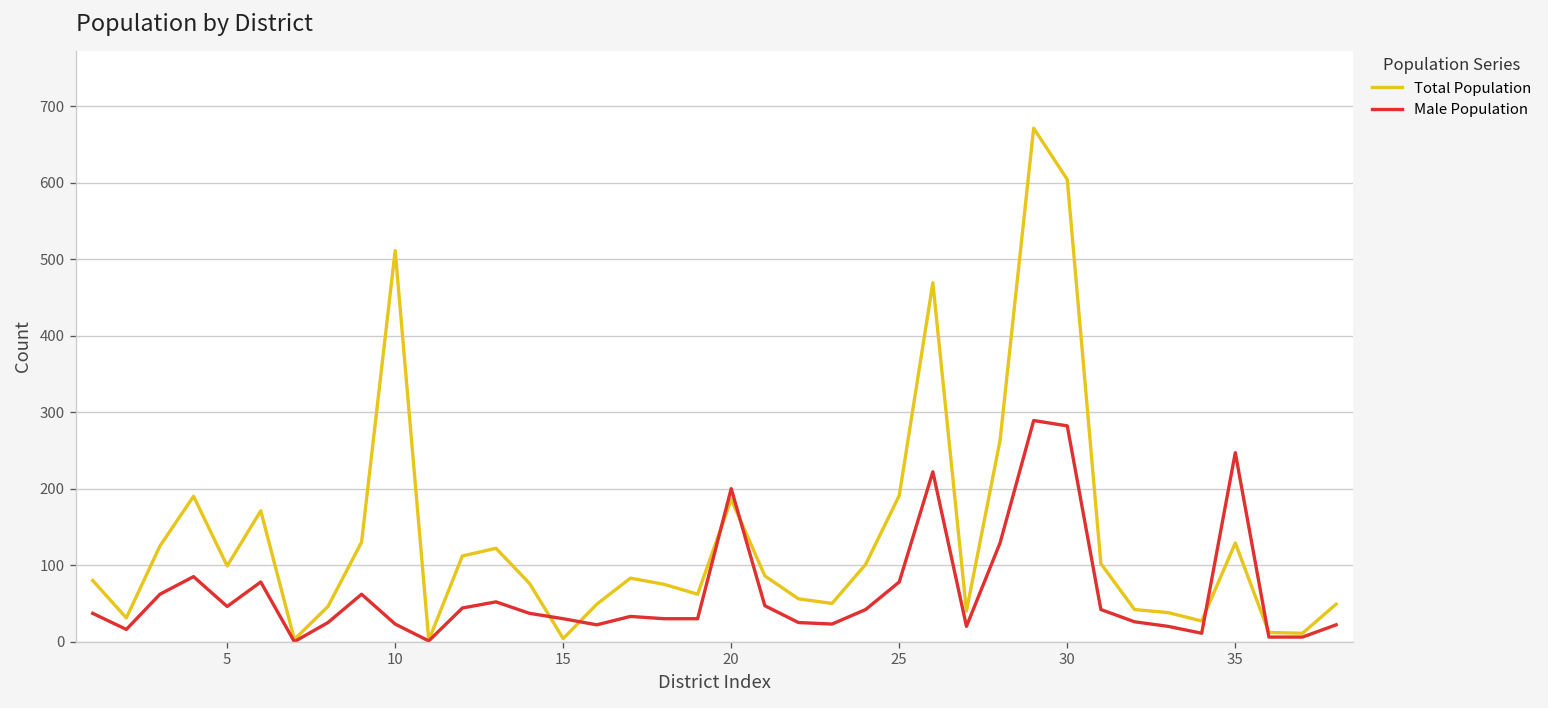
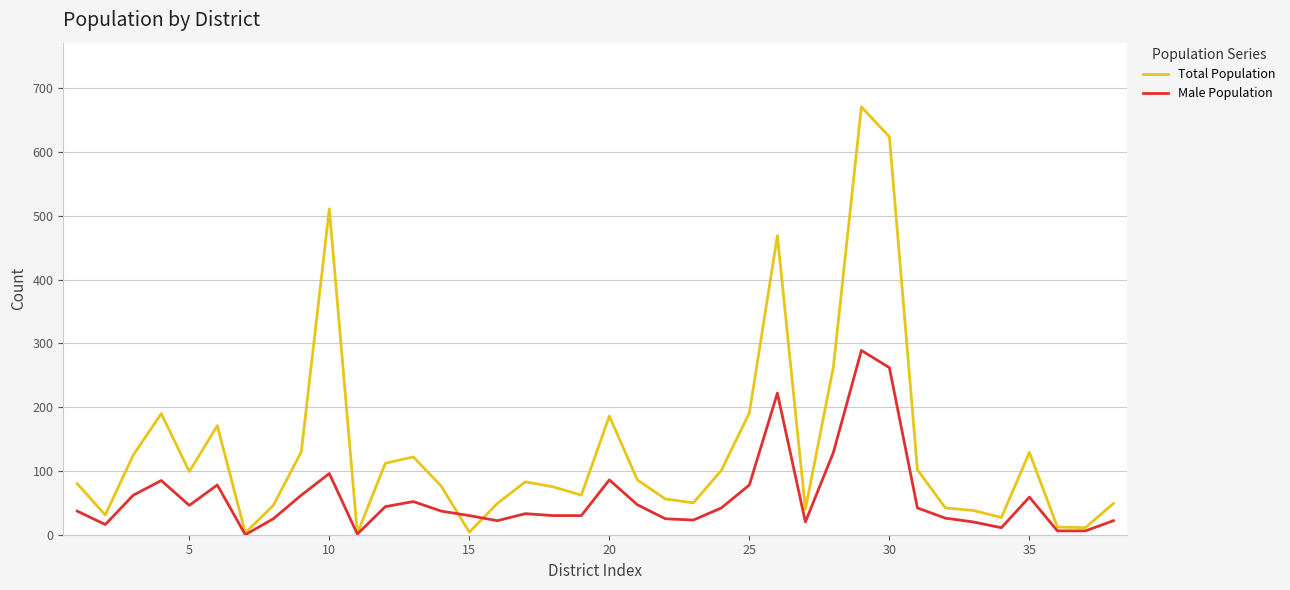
Male Population, 10: 20 -> 100
Male Population, 20: 200 -> 90
Total Population, 30: 600 -> 620
Male Population, 30: 280 -> 260
Male Population, 35: 250 -> 60
